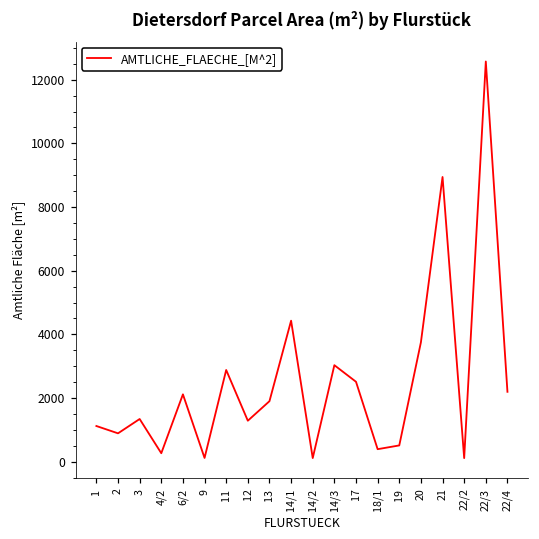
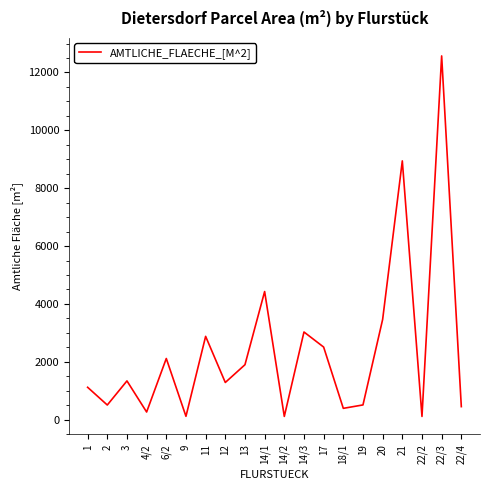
2: 900 -> 500
20: 3800 -> 3500
22/4: 2200 -> 500
